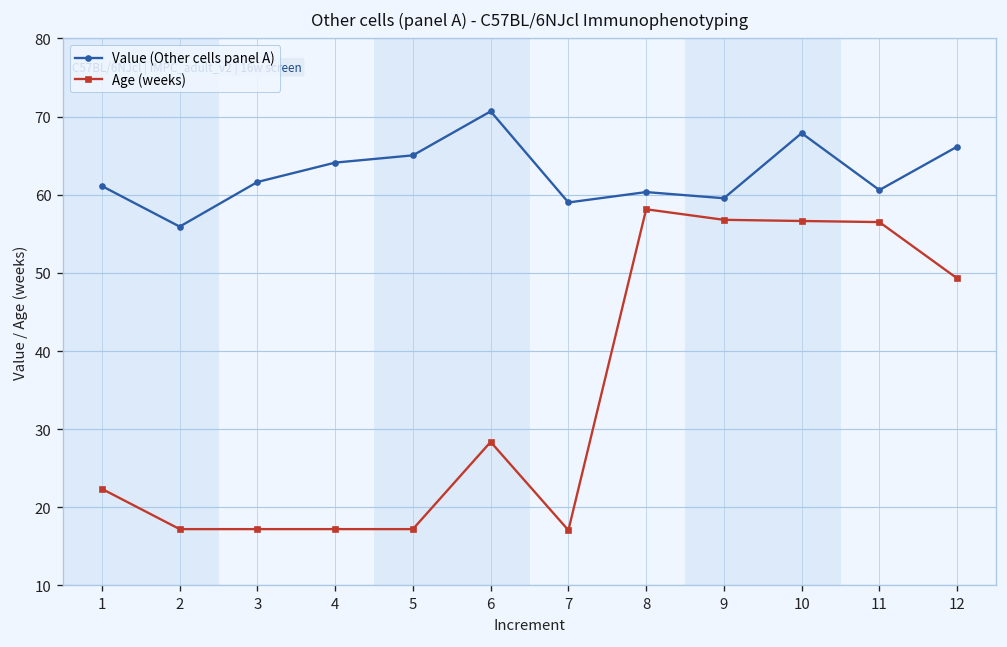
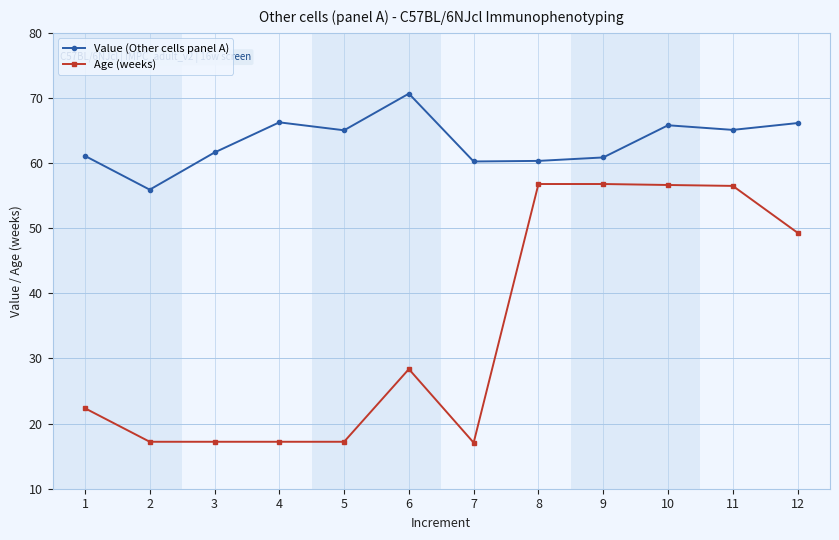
Value (Other cells panel A), 4: 64 -> 66
Value (Other cells panel A), 7: 59 -> 60
Age (weeks), 8: 58 -> 57
Value (Other cells panel A), 9: 60 -> 61
Value (Other cells panel A), 10: 68 -> 66
Value (Other cells panel A), 11: 61 -> 65
